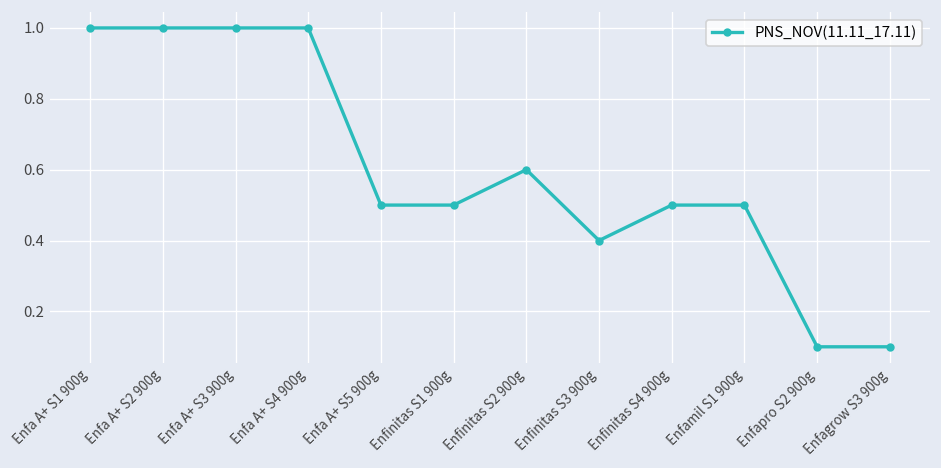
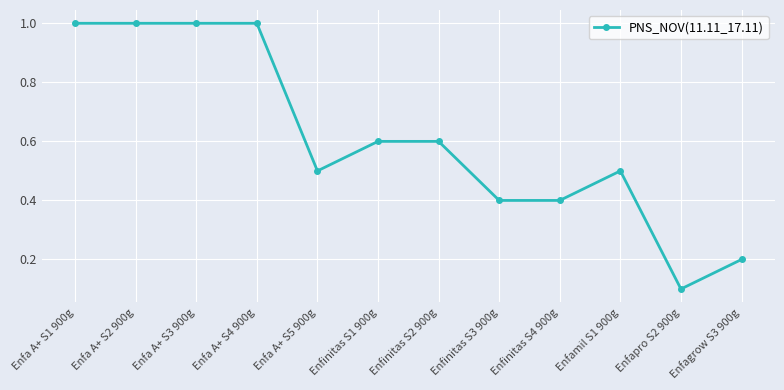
Enfinitas S1 900g: 0.5 -> 0.6
Enfinitas S4 900g: 0.5 -> 0.4
Enfagrow S3 900g: 0.1 -> 0.2
